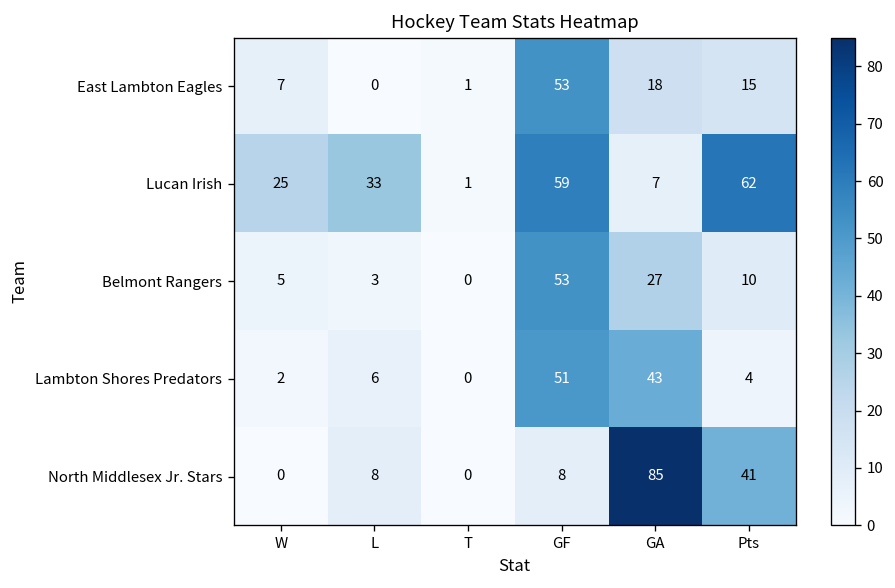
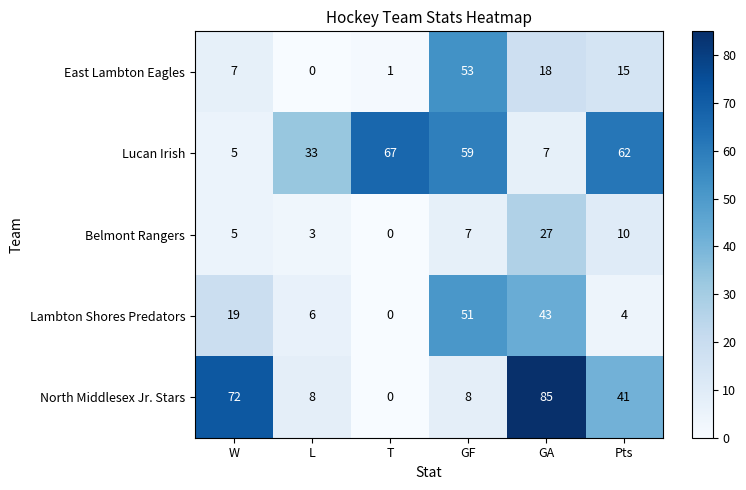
Lucan Irish, W: 25 -> 5
Lucan Irish, T: 1 -> 67
Belmont Rangers, GF: 53 -> 7
Lambton Shores Predators, W: 2 -> 19
North Middlesex Jr. Stars, W: 0 -> 72
